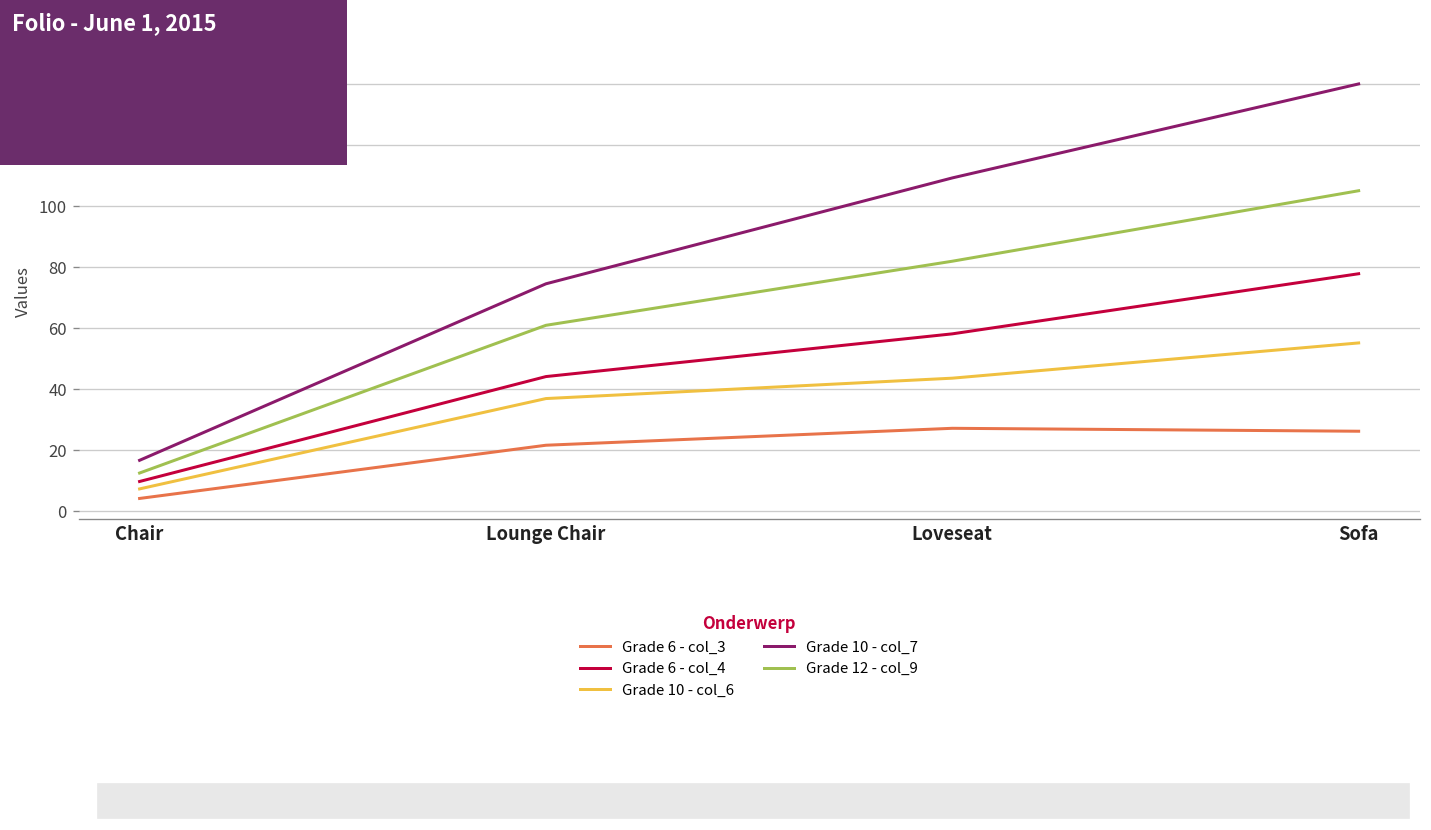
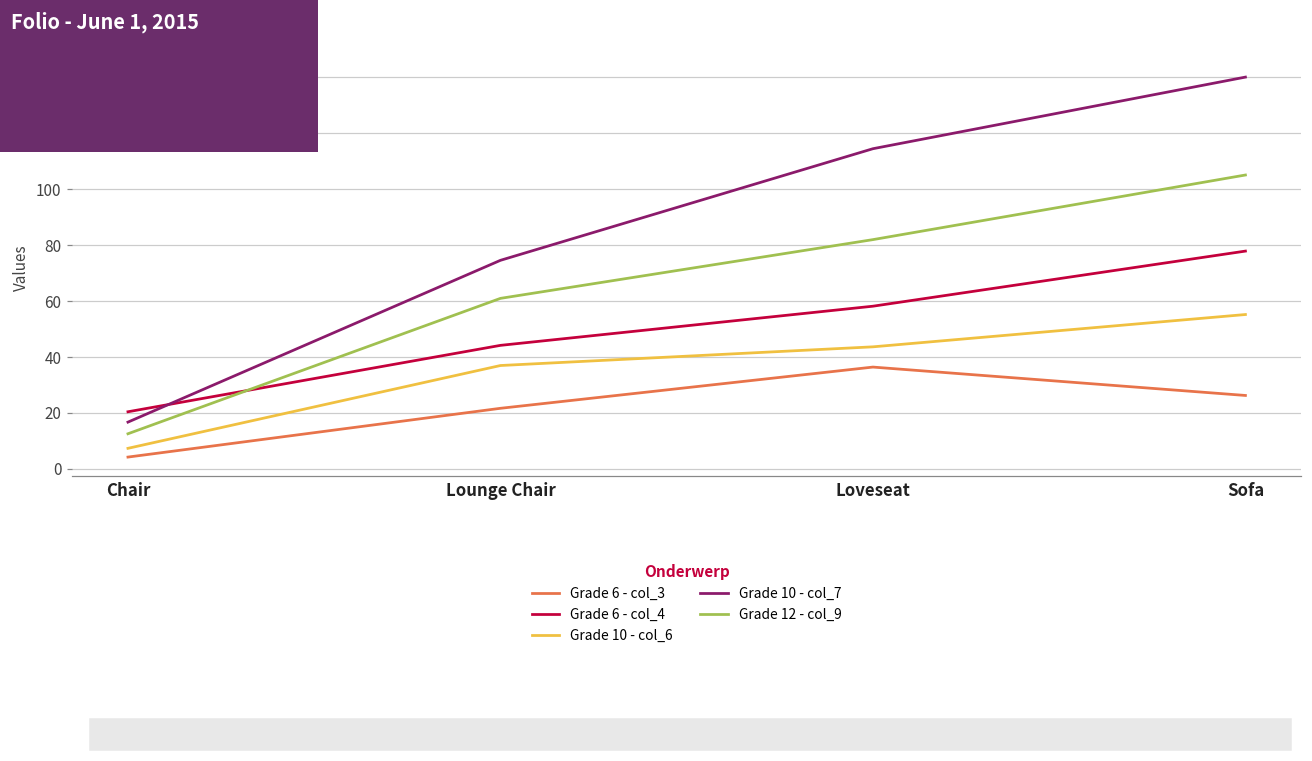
Grade 6 - col_4, Chair: 10 -> 20
Grade 6 - col_3, Loveseat: 27 -> 36
Grade 10 - col_7, Loveseat: 109 -> 114
